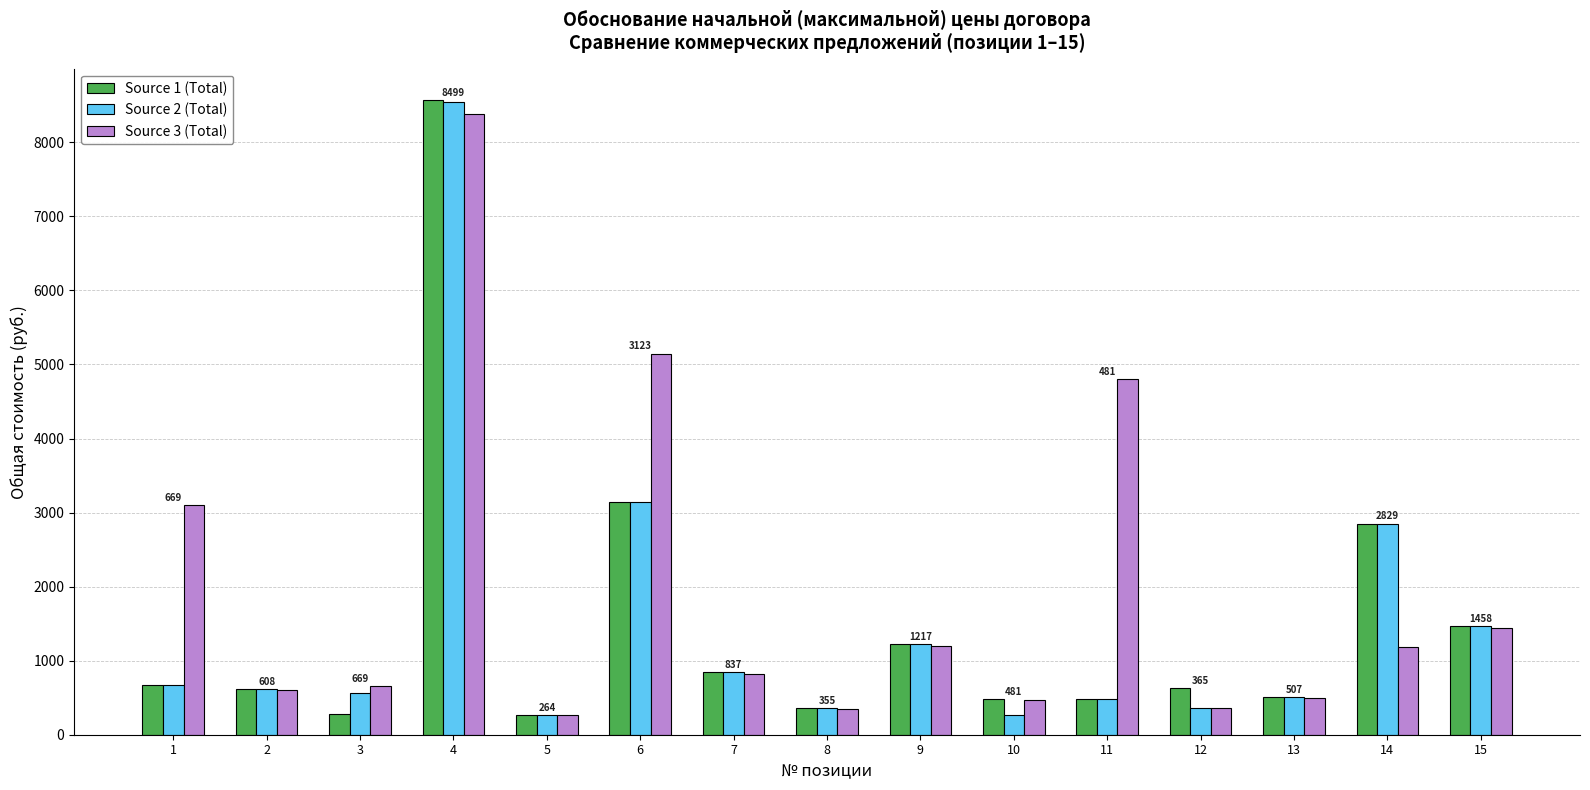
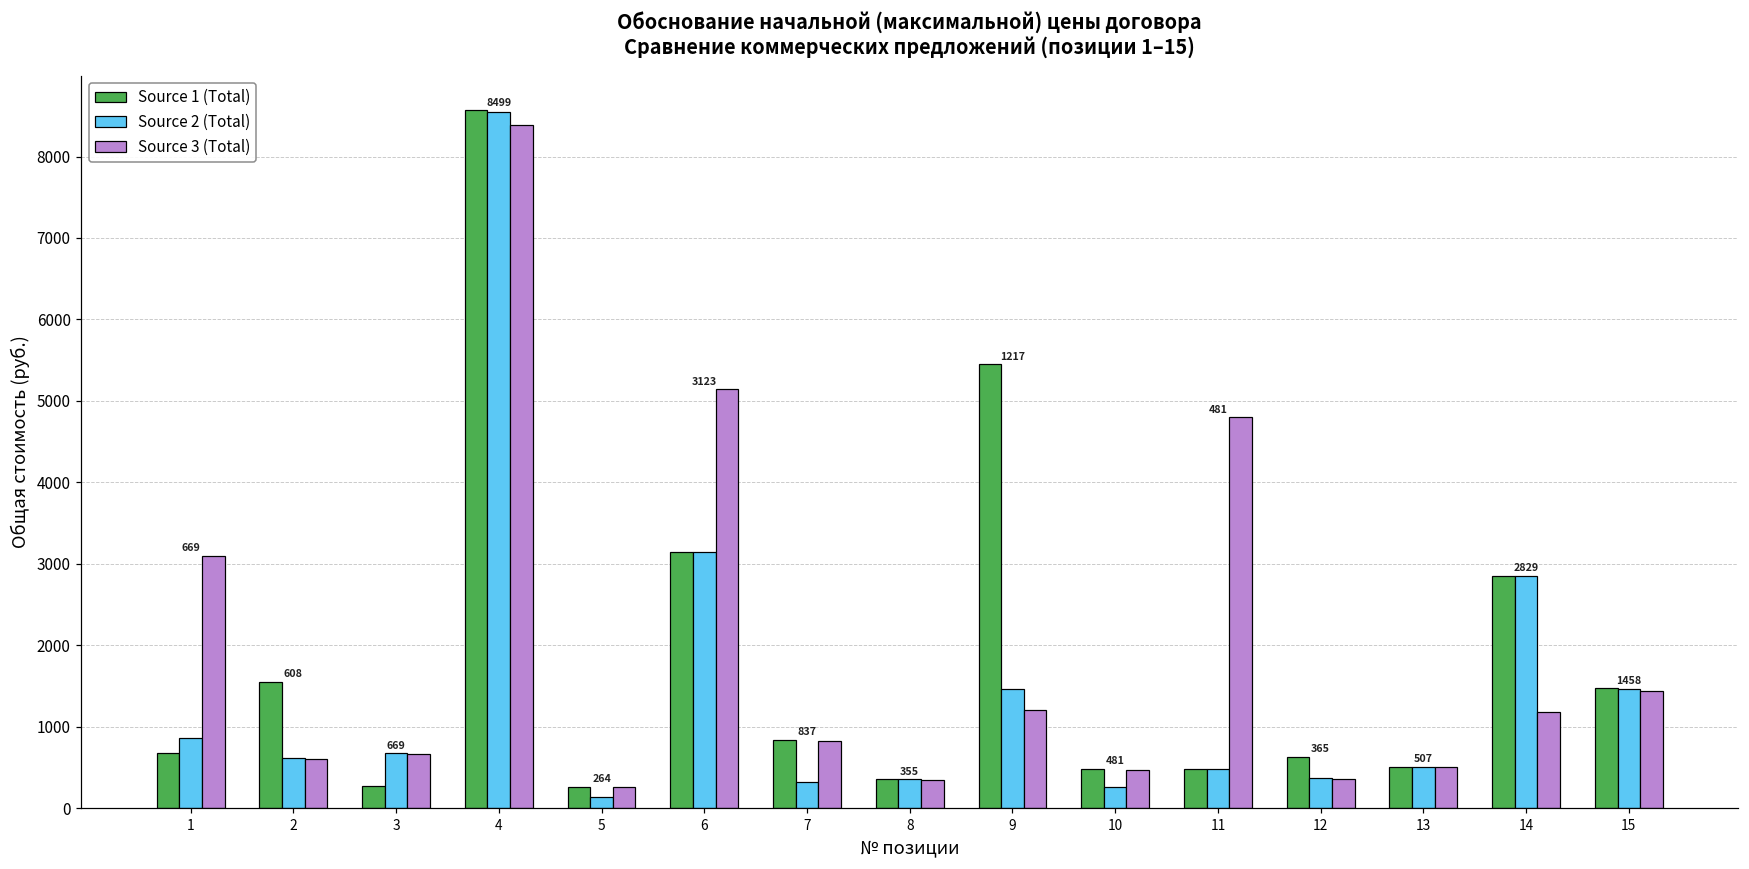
Source 2 (Total), 1: 700 -> 900
Source 1 (Total), 2: 600 -> 1600
Source 2 (Total), 3: 600 -> 700
Source 2 (Total), 5: 300 -> 100
Source 2 (Total), 7: 800 -> 300
Source 1 (Total), 9: 1200 -> 5500
Source 2 (Total), 9: 1200 -> 1500
